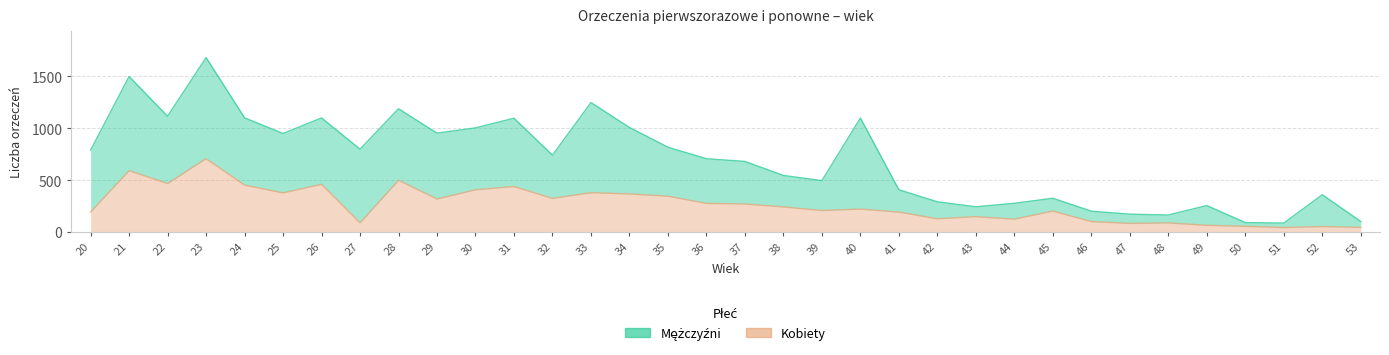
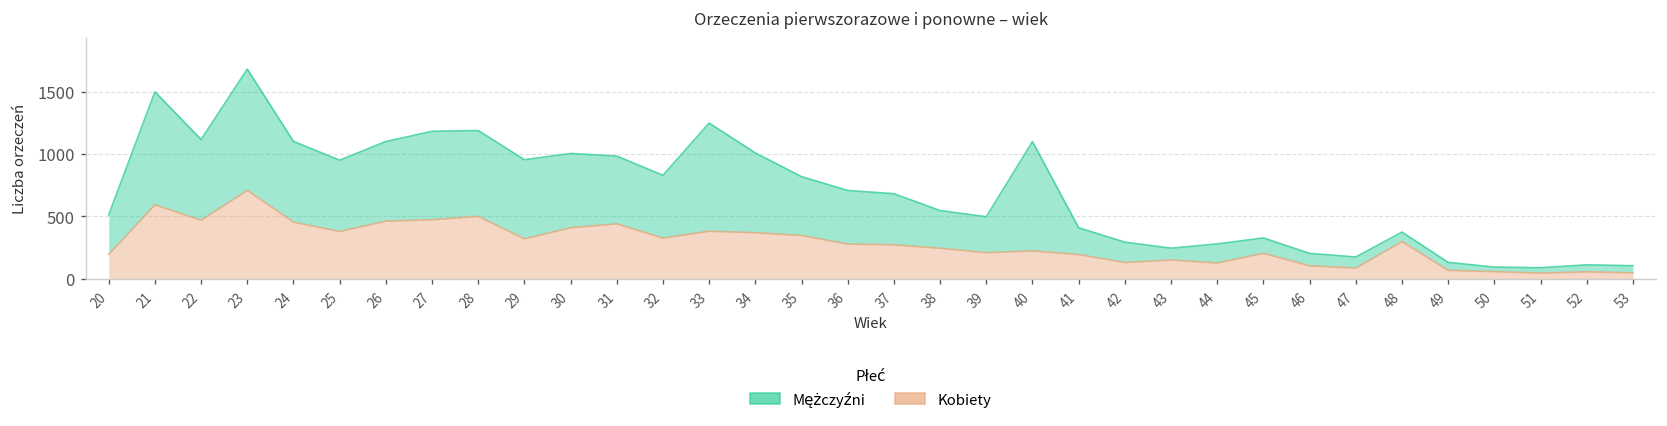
Mężczyźni, 20: 600 -> 320
Kobiety, 27: 90 -> 470
Mężczyźni, 31: 660 -> 540
Mężczyźni, 32: 420 -> 500
Kobiety, 48: 90 -> 300
Mężczyźni, 49: 190 -> 60
Mężczyźni, 52: 310 -> 60
